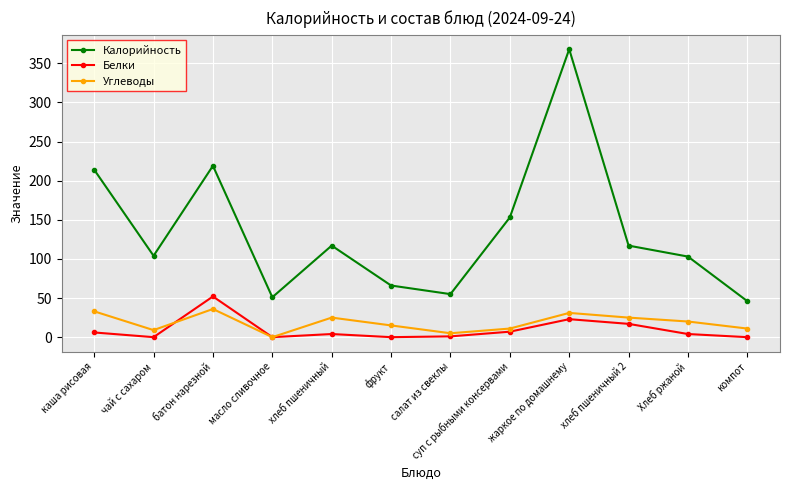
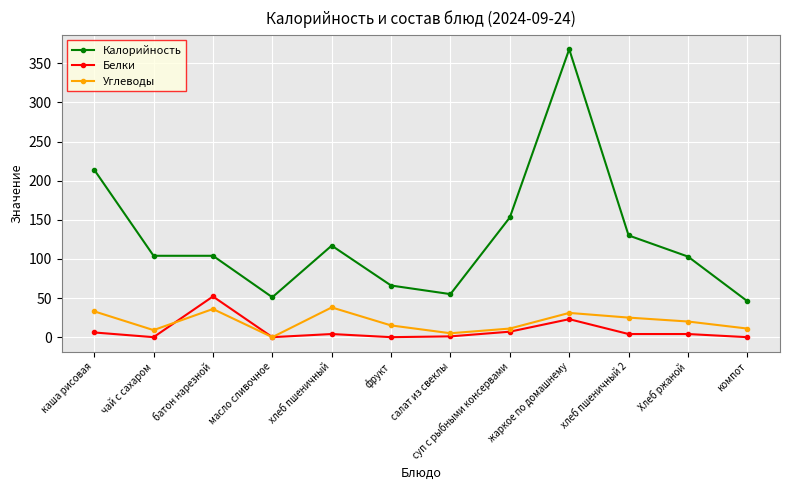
Калорийность, батон нарезной: 220 -> 100
Углеводы, хлеб пшеничный: 30 -> 40
Калорийность, хлеб пшеничный 2: 120 -> 130
Белки, хлеб пшеничный 2: 20 -> 0
